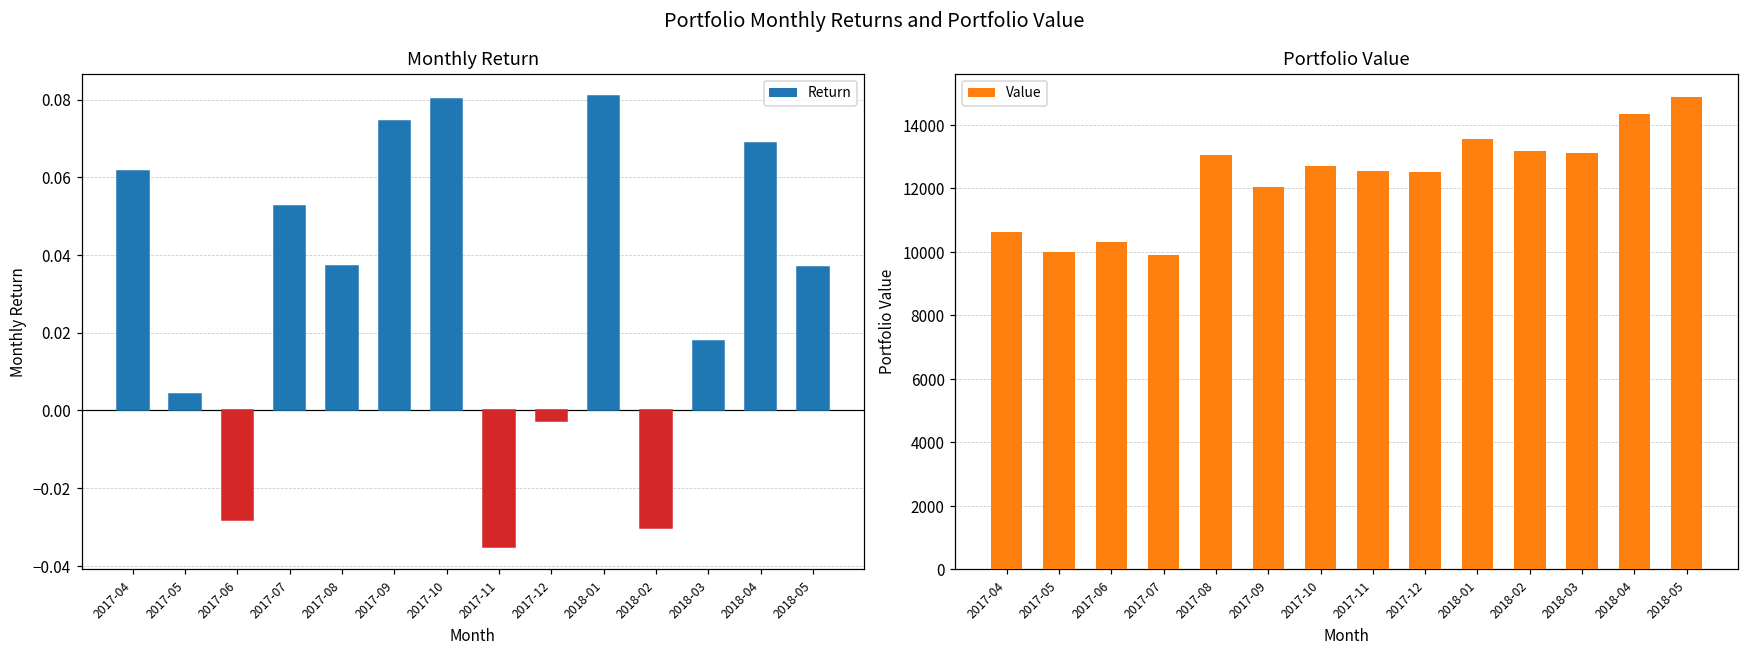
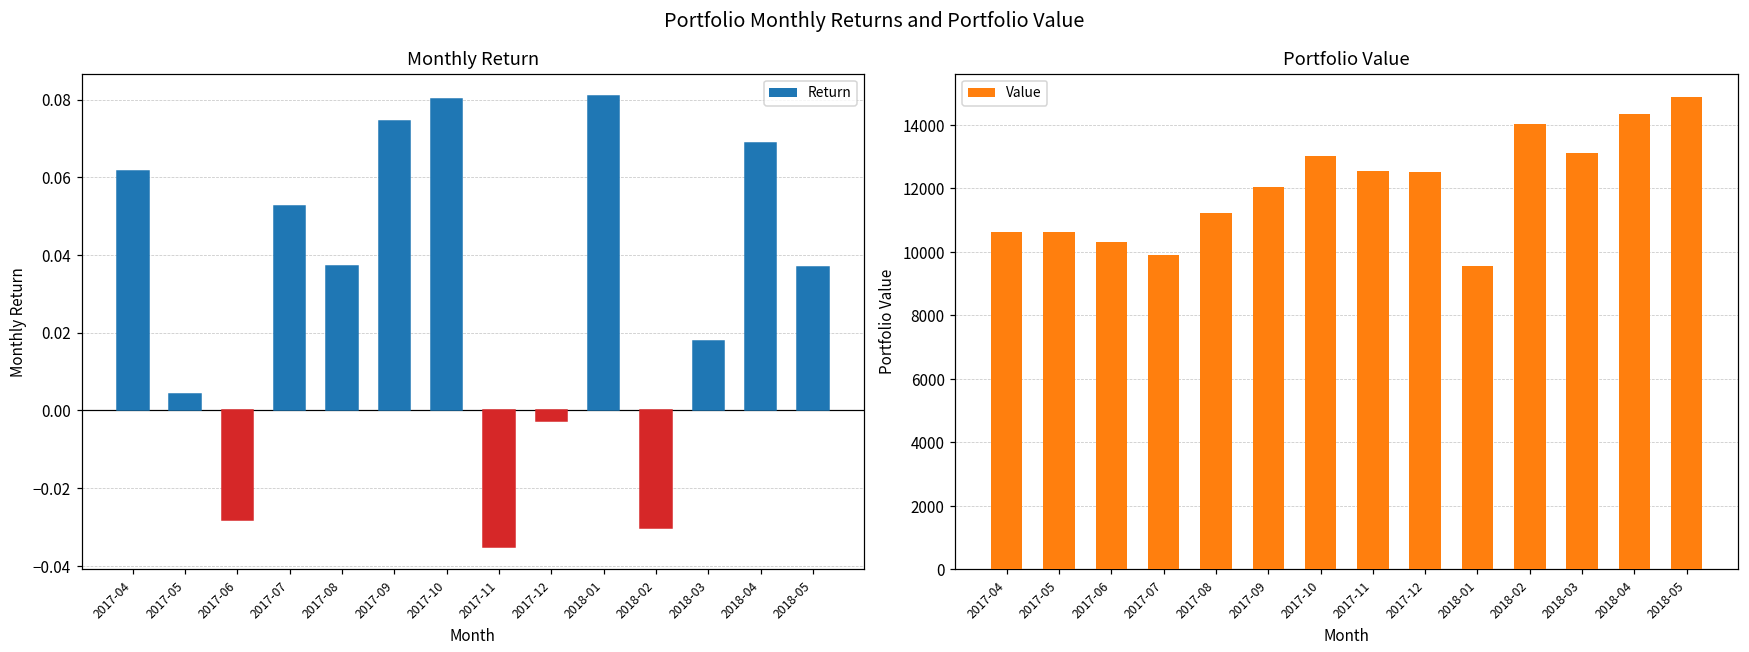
Portfolio Value, 2017-05: 10000 -> 10600
Portfolio Value, 2017-08: 13100 -> 11200
Portfolio Value, 2017-10: 12700 -> 13000
Portfolio Value, 2018-01: 13500 -> 9500
Portfolio Value, 2018-02: 13200 -> 14000
